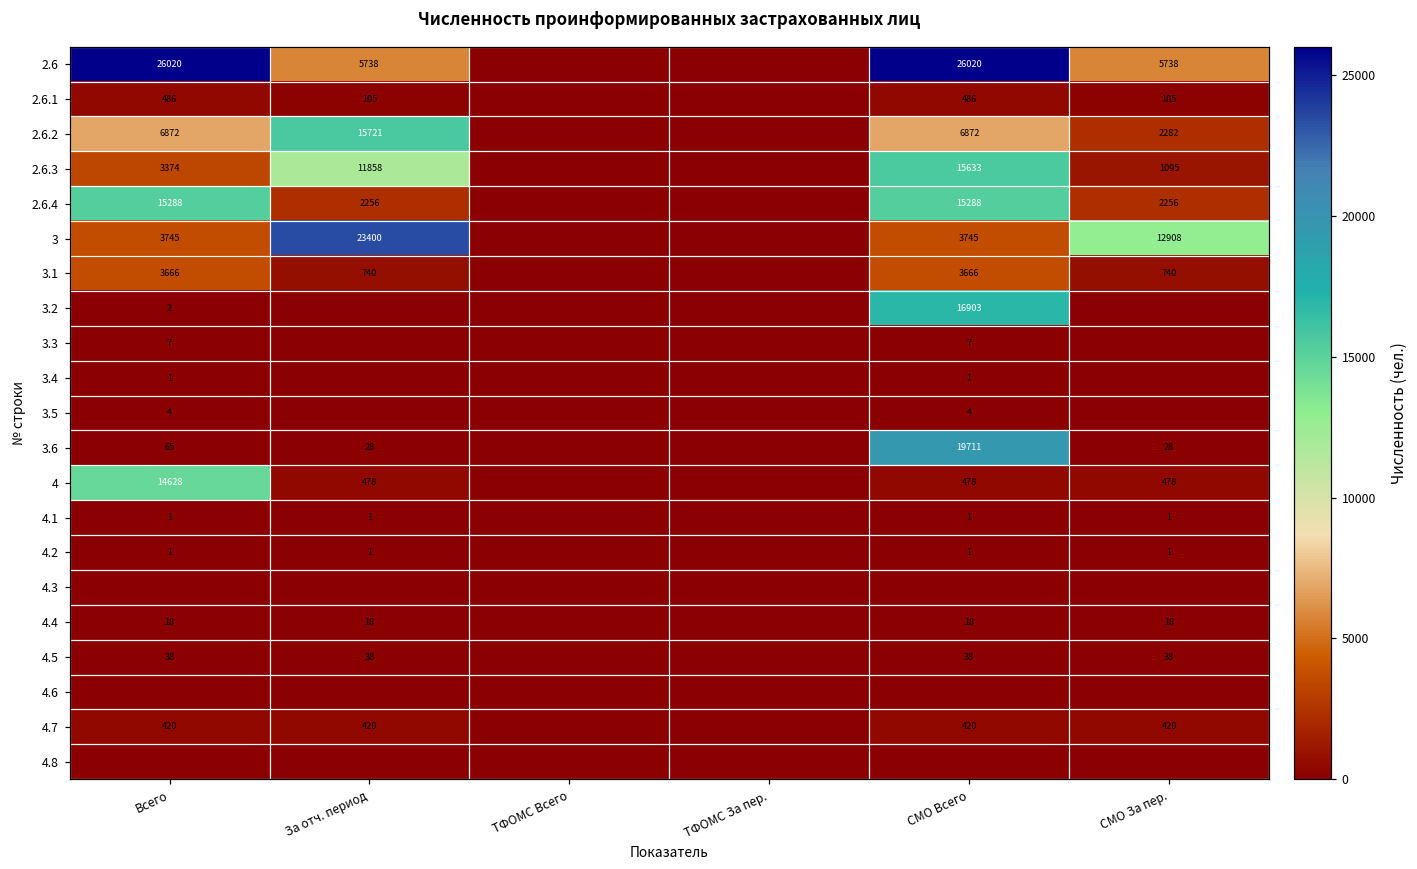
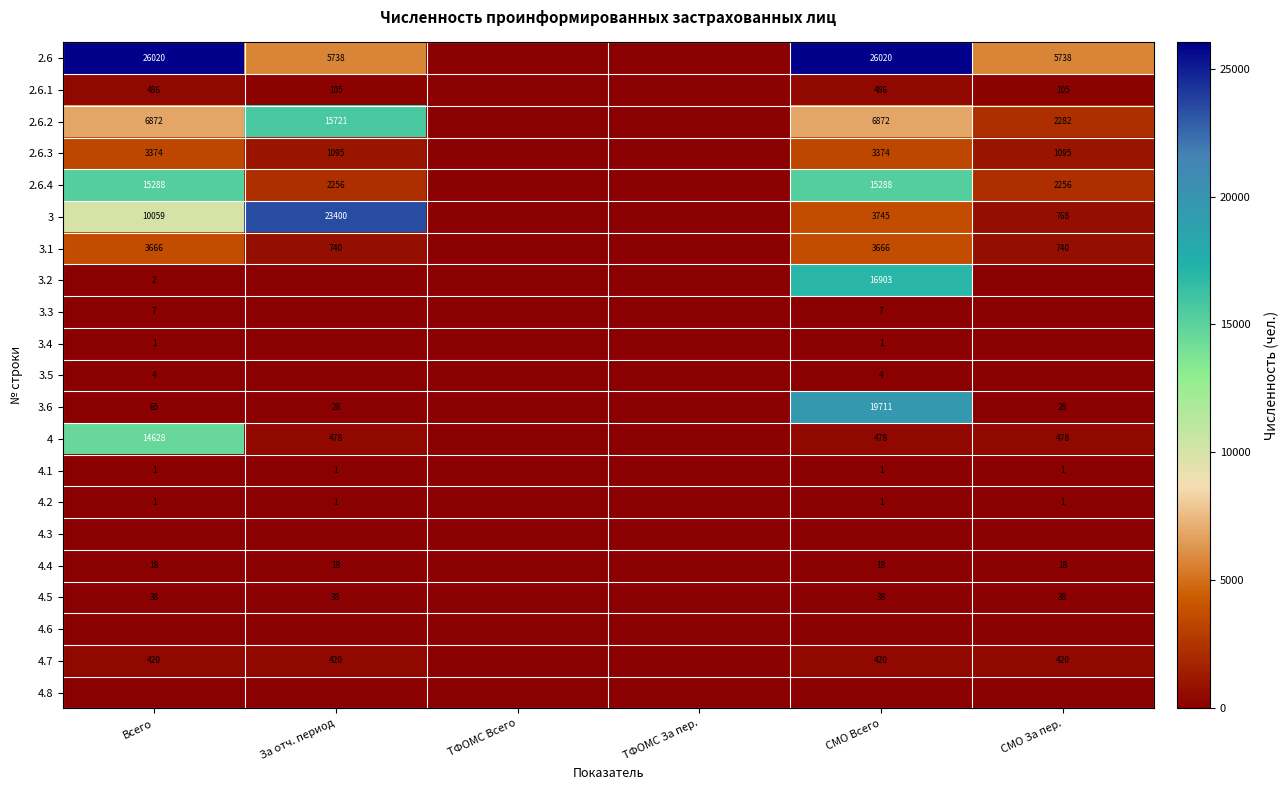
2.6.3, За отч. период: 11858 -> 1095
2.6.3, СМО Всего: 15633 -> 3374
3, Всего: 3745 -> 10059
3, СМО За пер.: 12908 -> 768
